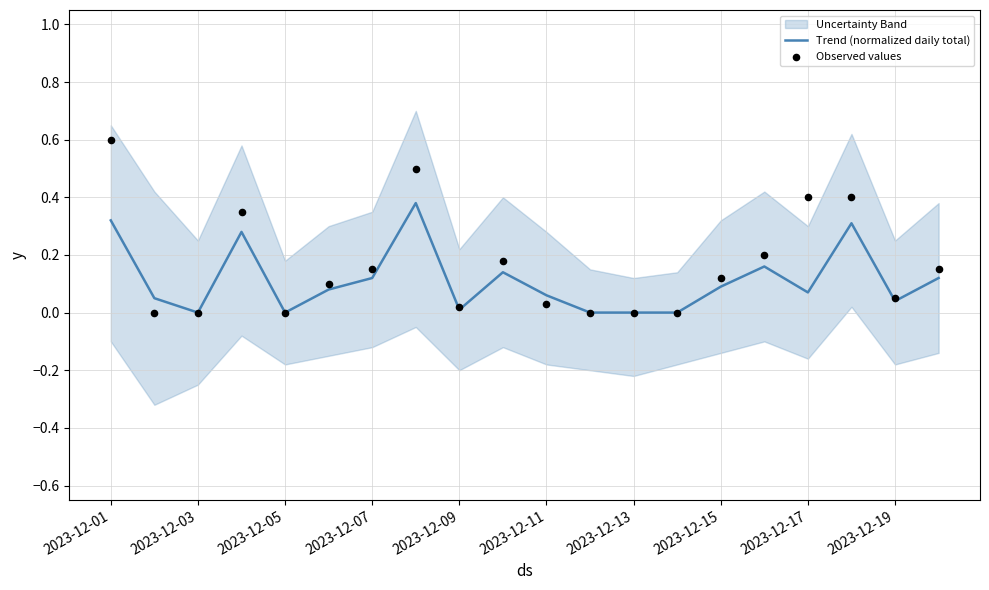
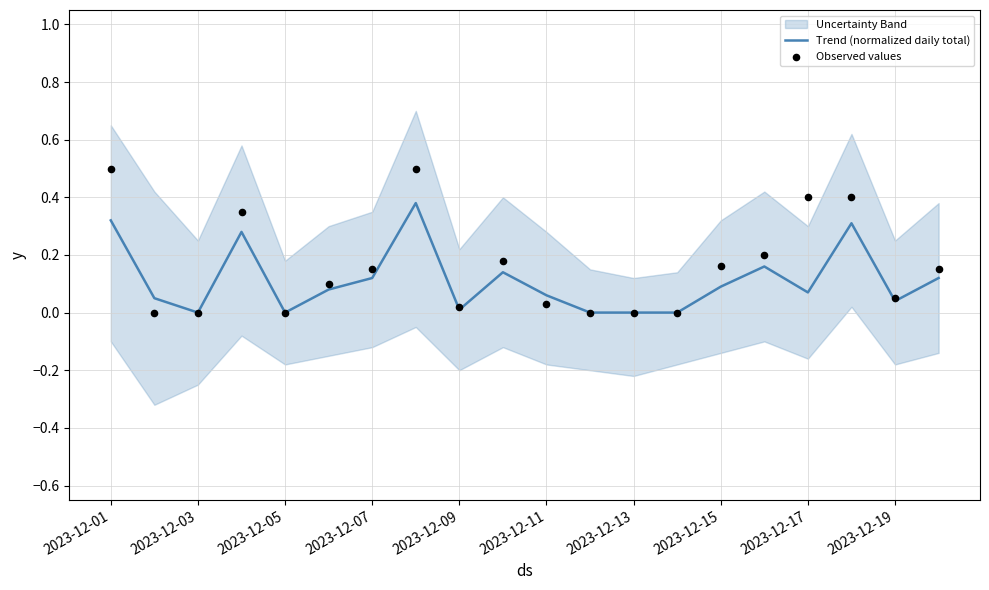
Observed values, 2023-12-01: 0.6 -> 0.5
Observed values, 2023-12-15: 0.12 -> 0.16
